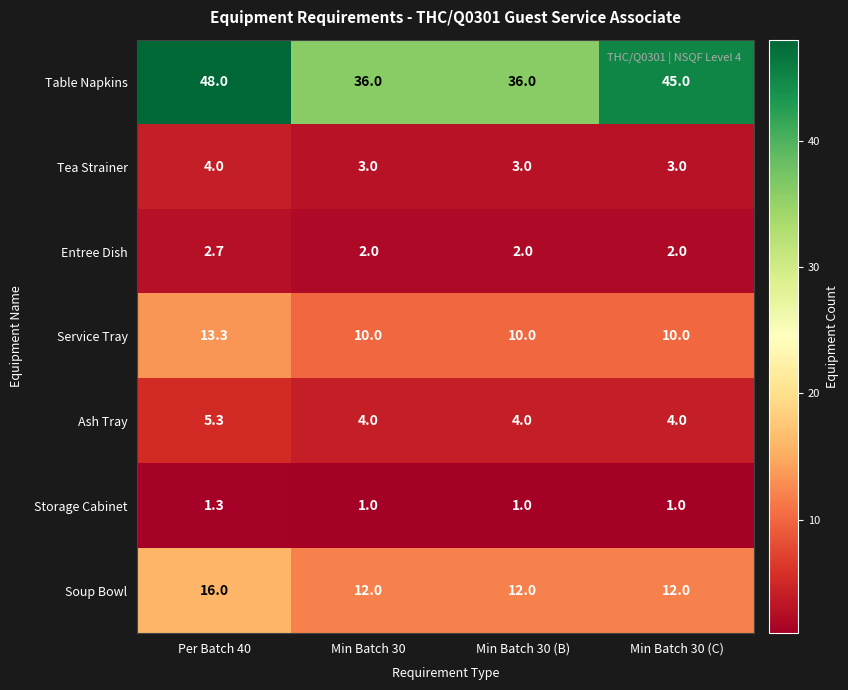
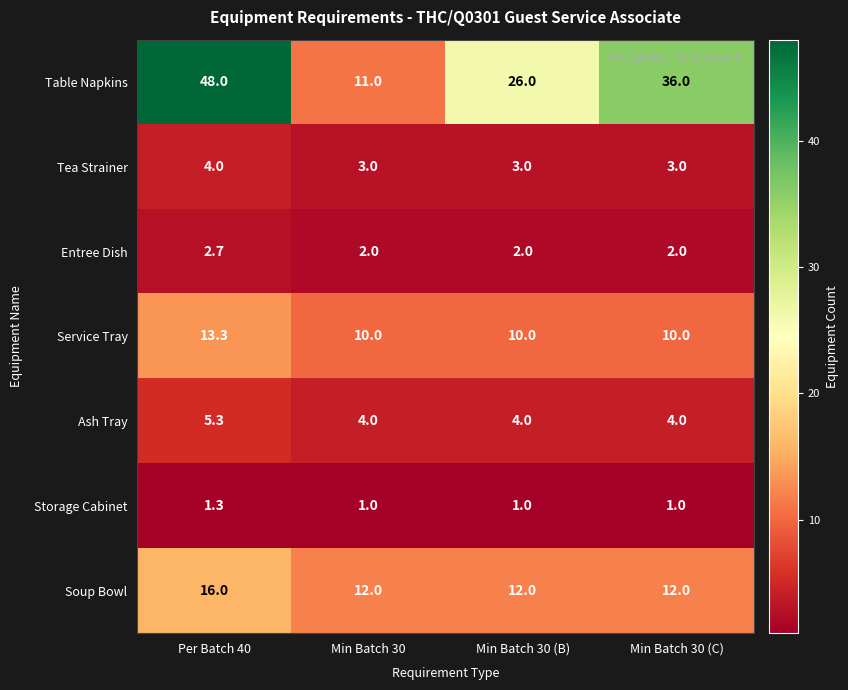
Table Napkins, Min Batch 30: 36.0 -> 11.0
Table Napkins, Min Batch 30 (B): 36.0 -> 26.0
Table Napkins, Min Batch 30 (C): 45.0 -> 36.0
